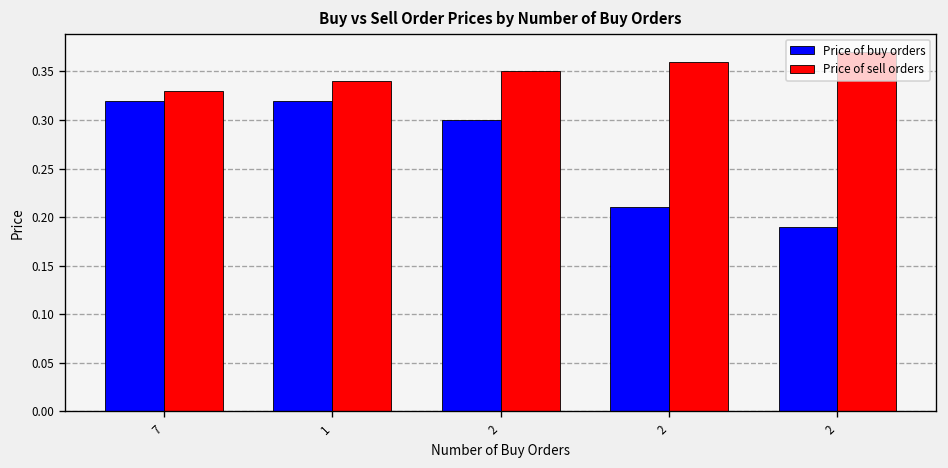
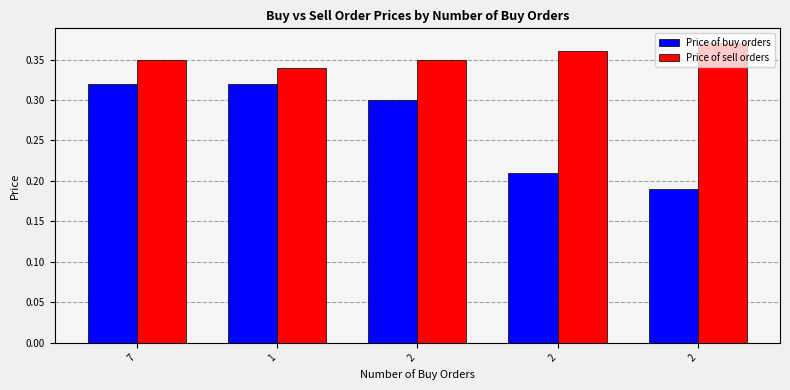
Price of sell orders, 7: 0.33 -> 0.35
